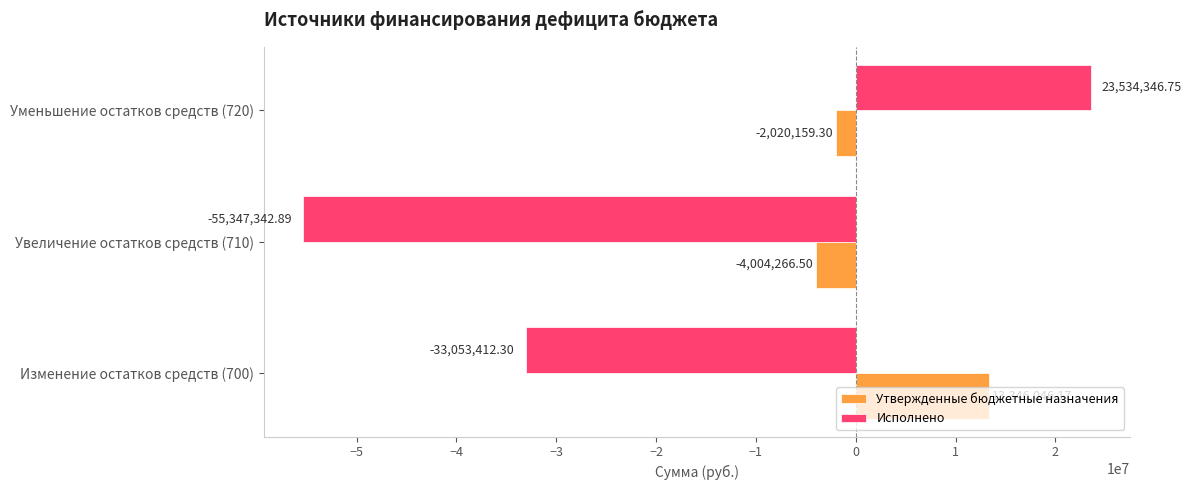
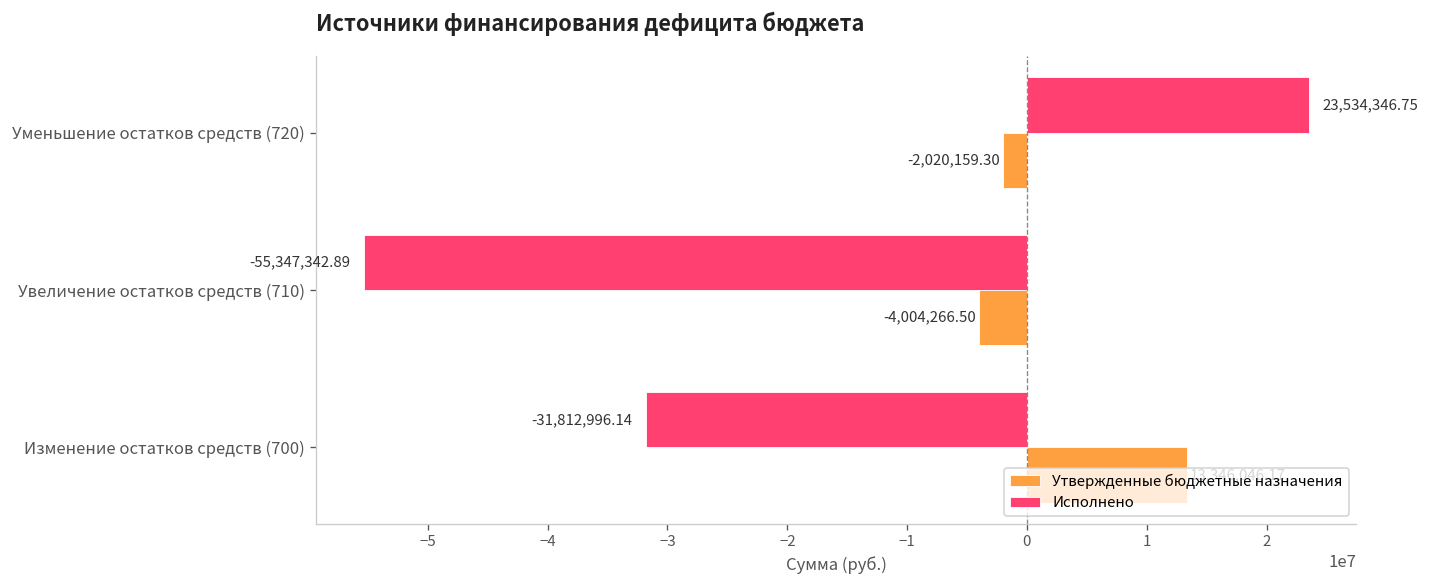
Исполнено, Изменение остатков средств (700): -33,053,412.30 -> -31,812,996.14
